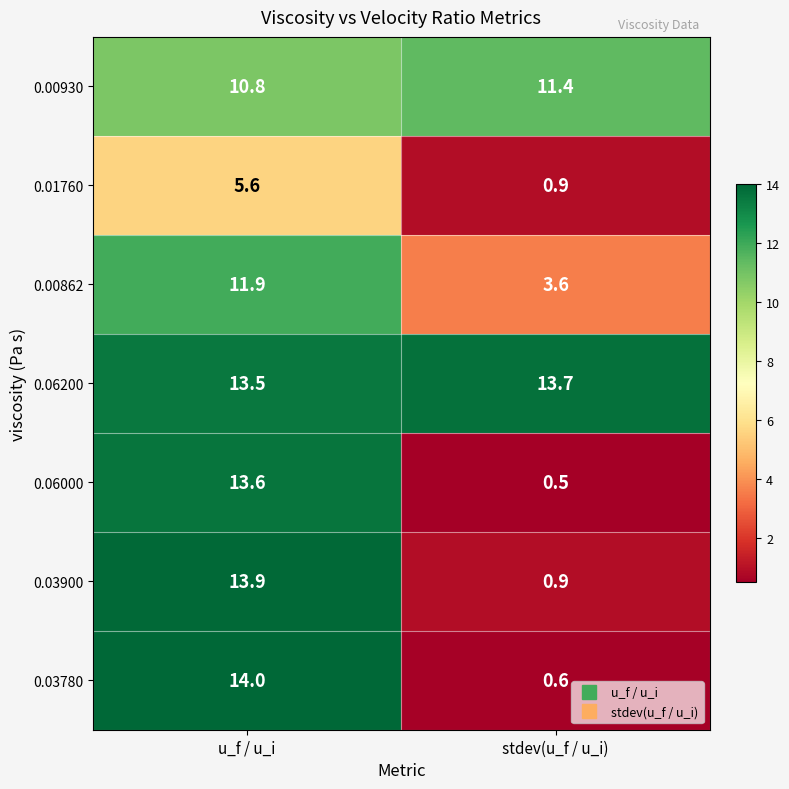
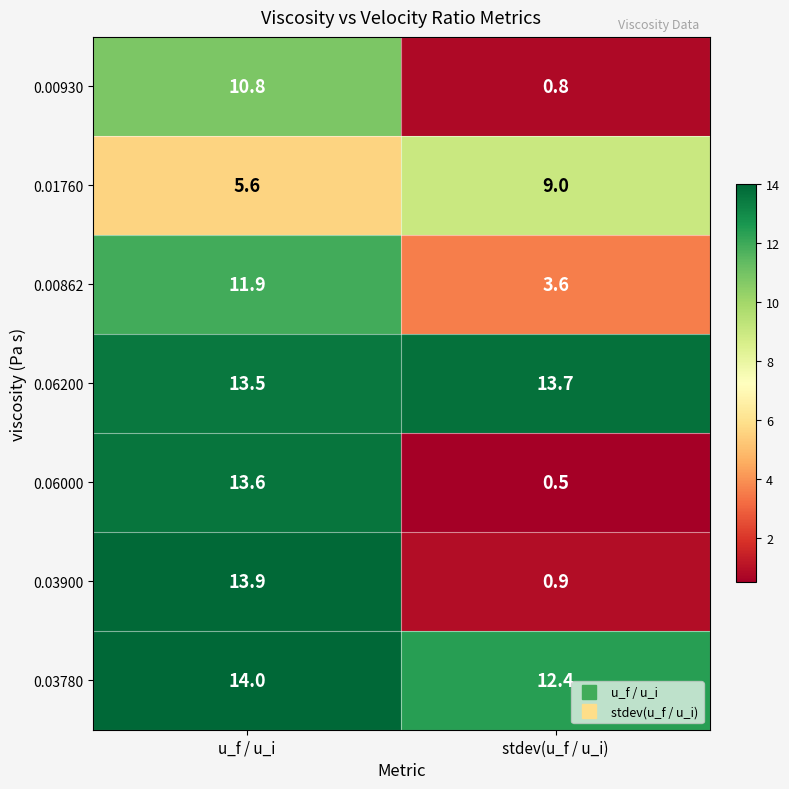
0.00930, stdev(u_f / u_i): 11.4 -> 0.8
0.01760, stdev(u_f / u_i): 0.9 -> 9.0
0.03780, stdev(u_f / u_i): 0.6 -> 12.4
